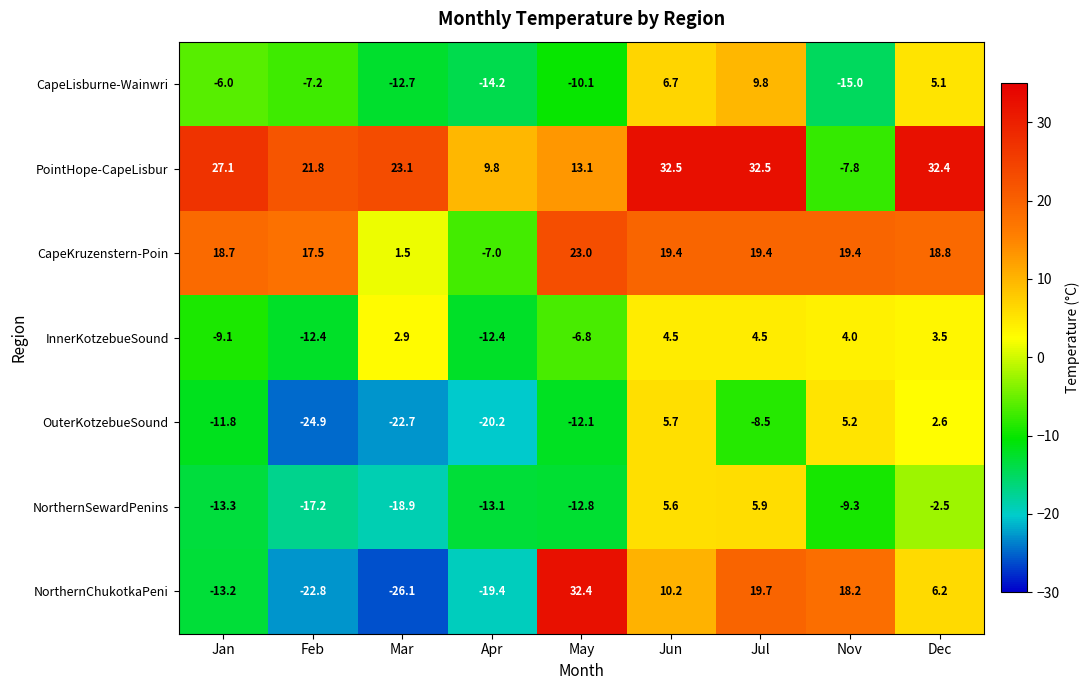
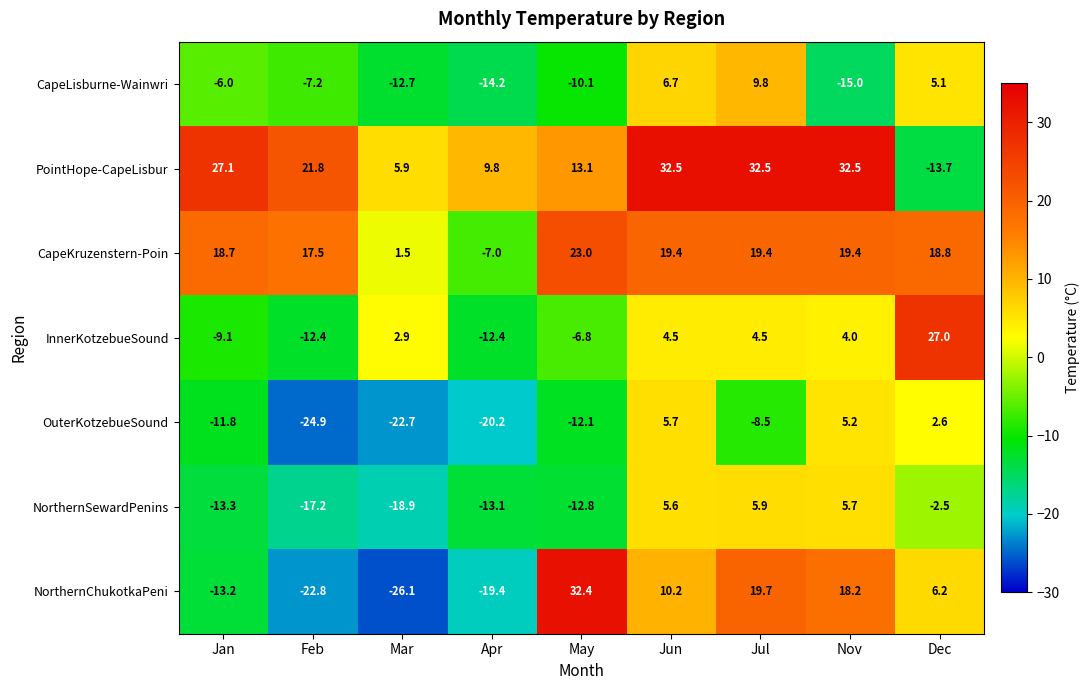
PointHope-CapeLisbur, Mar: 23.1 -> 5.9
PointHope-CapeLisbur, Nov: -7.8 -> 32.5
PointHope-CapeLisbur, Dec: 32.4 -> -13.7
InnerKotzebueSound, Dec: 3.5 -> 27.0
NorthernSewardPenins, Nov: -9.3 -> 5.7
